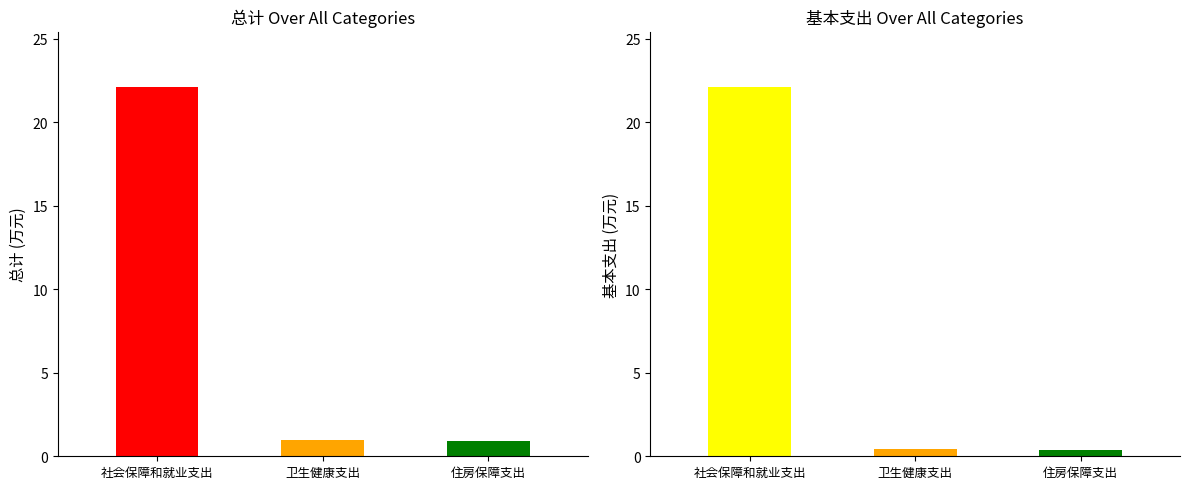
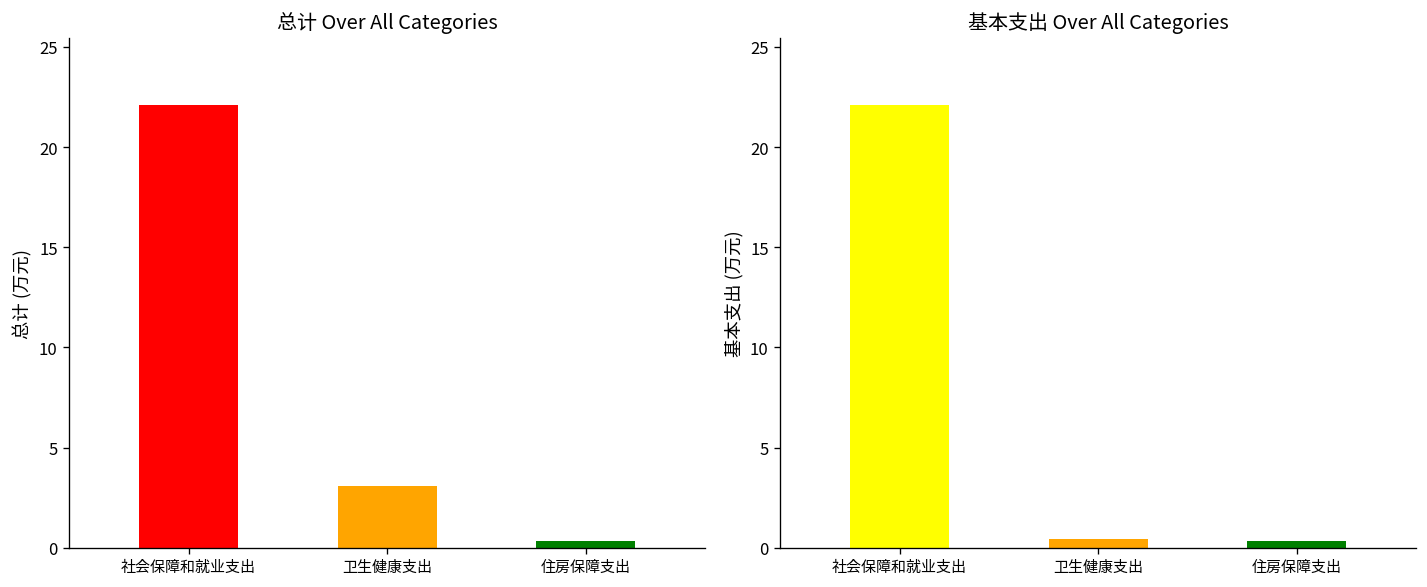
总计 Over All Categories, 卫生健康支出: 1.0 -> 3.1
总计 Over All Categories, 住房保障支出: 0.9 -> 0.4
